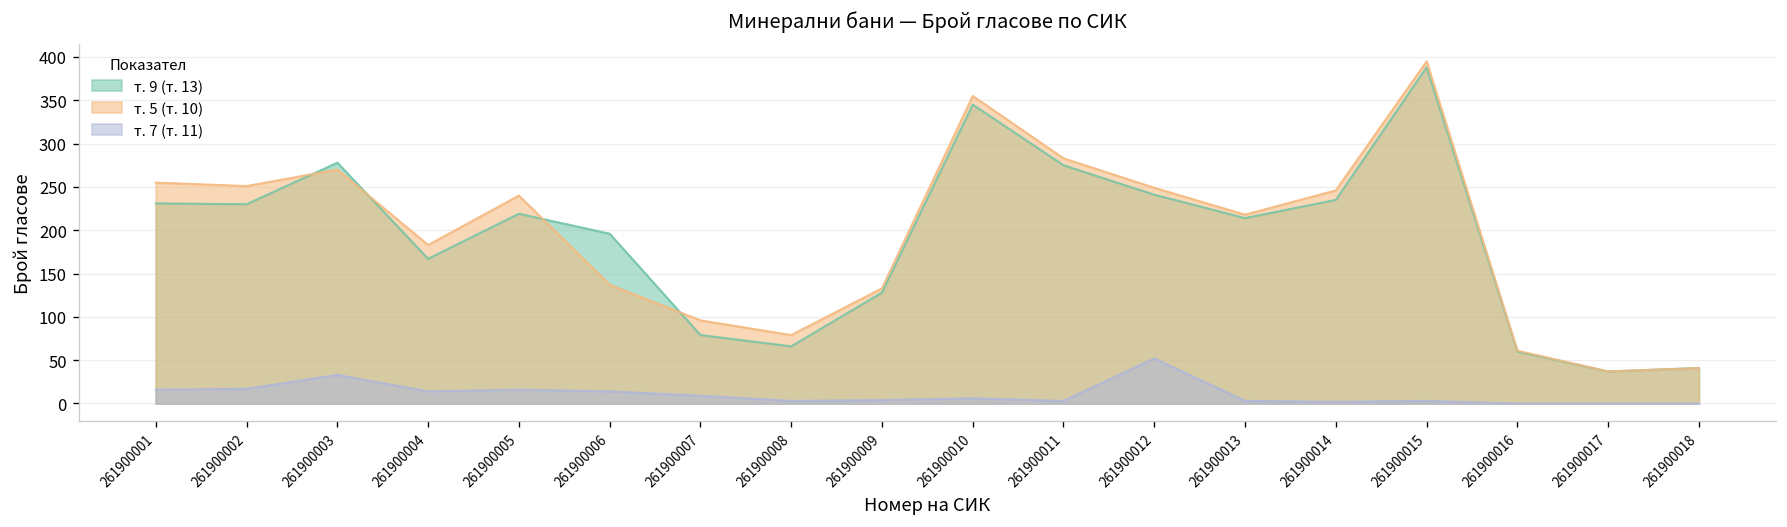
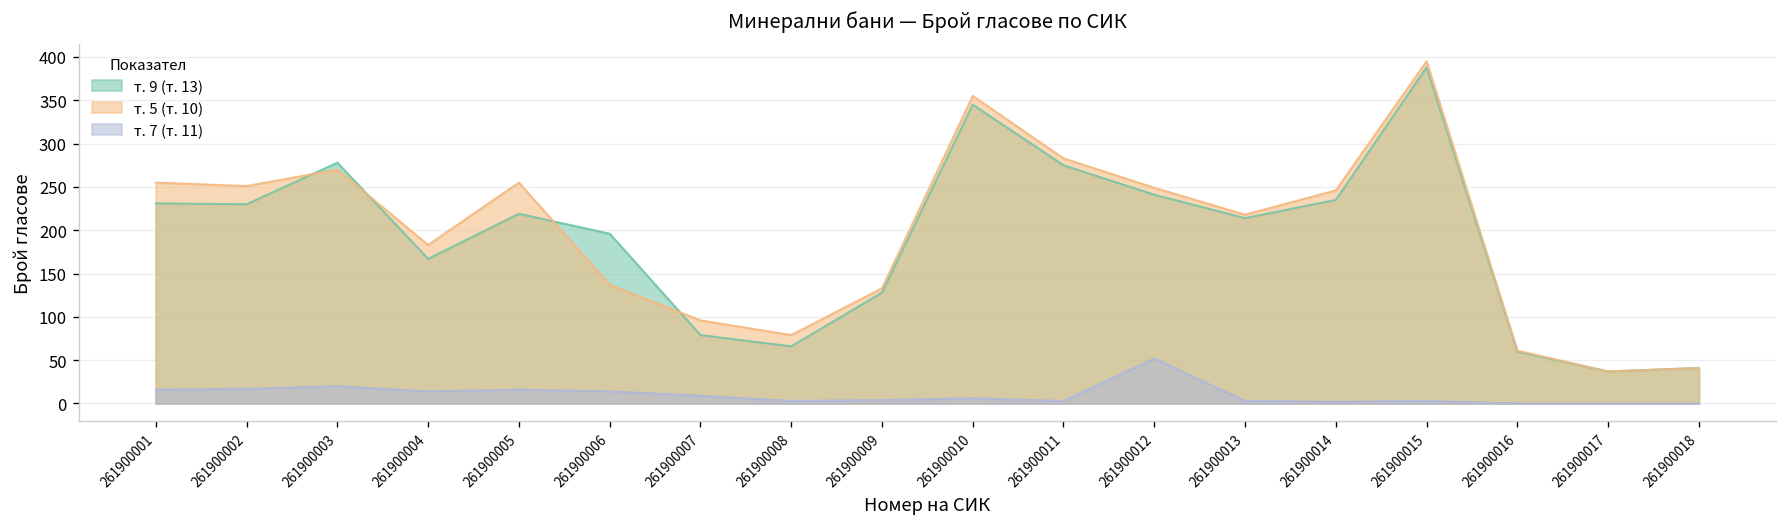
т. 7 (т. 11), 261900003: 30 -> 20
т. 5 (т. 10), 261900005: 240 -> 260
